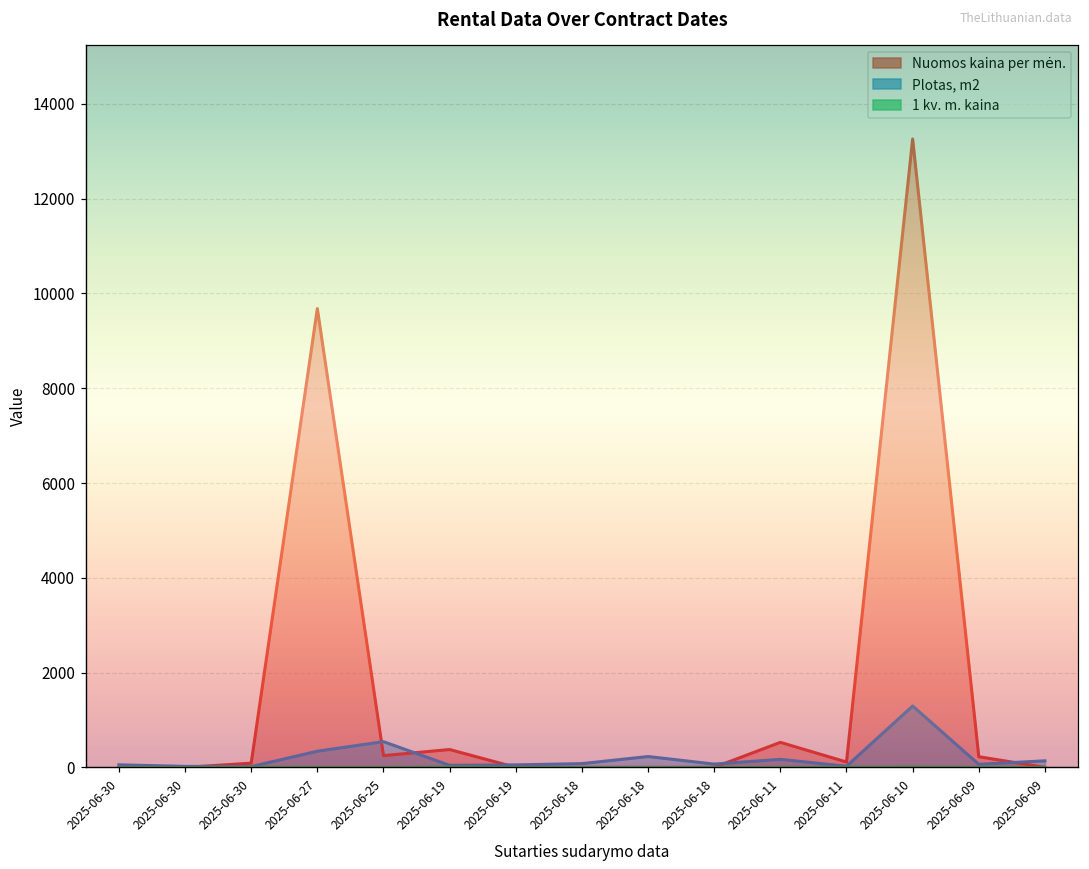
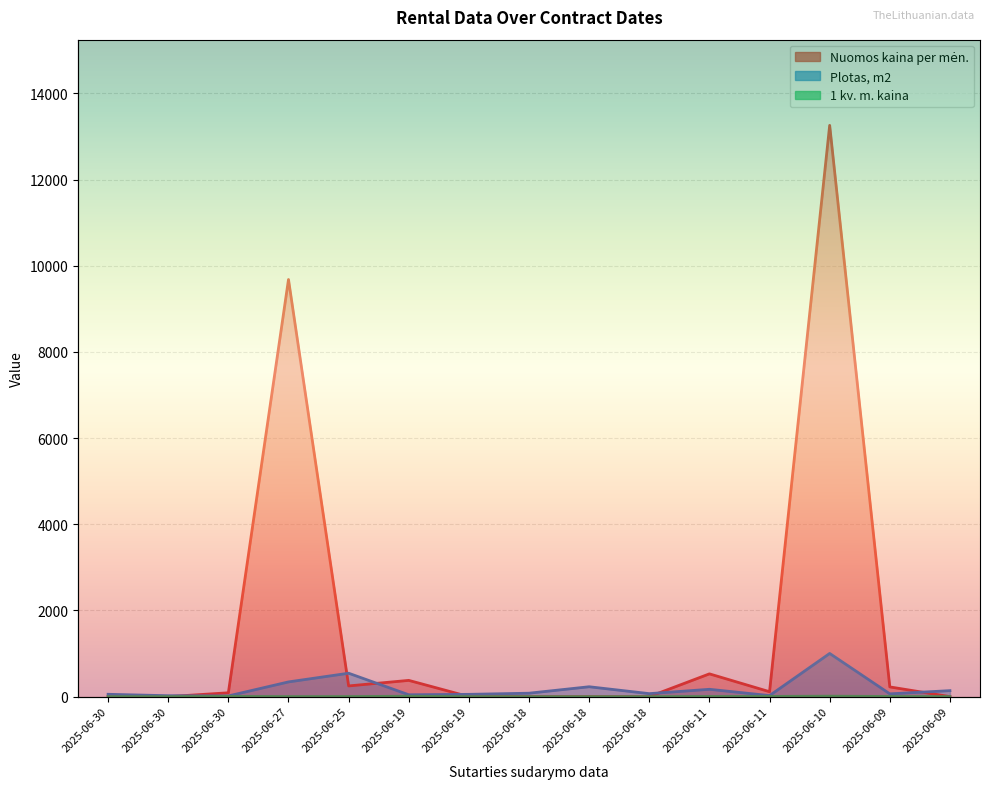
Plotas, m2, 2025-06-10: 1300 -> 1000
